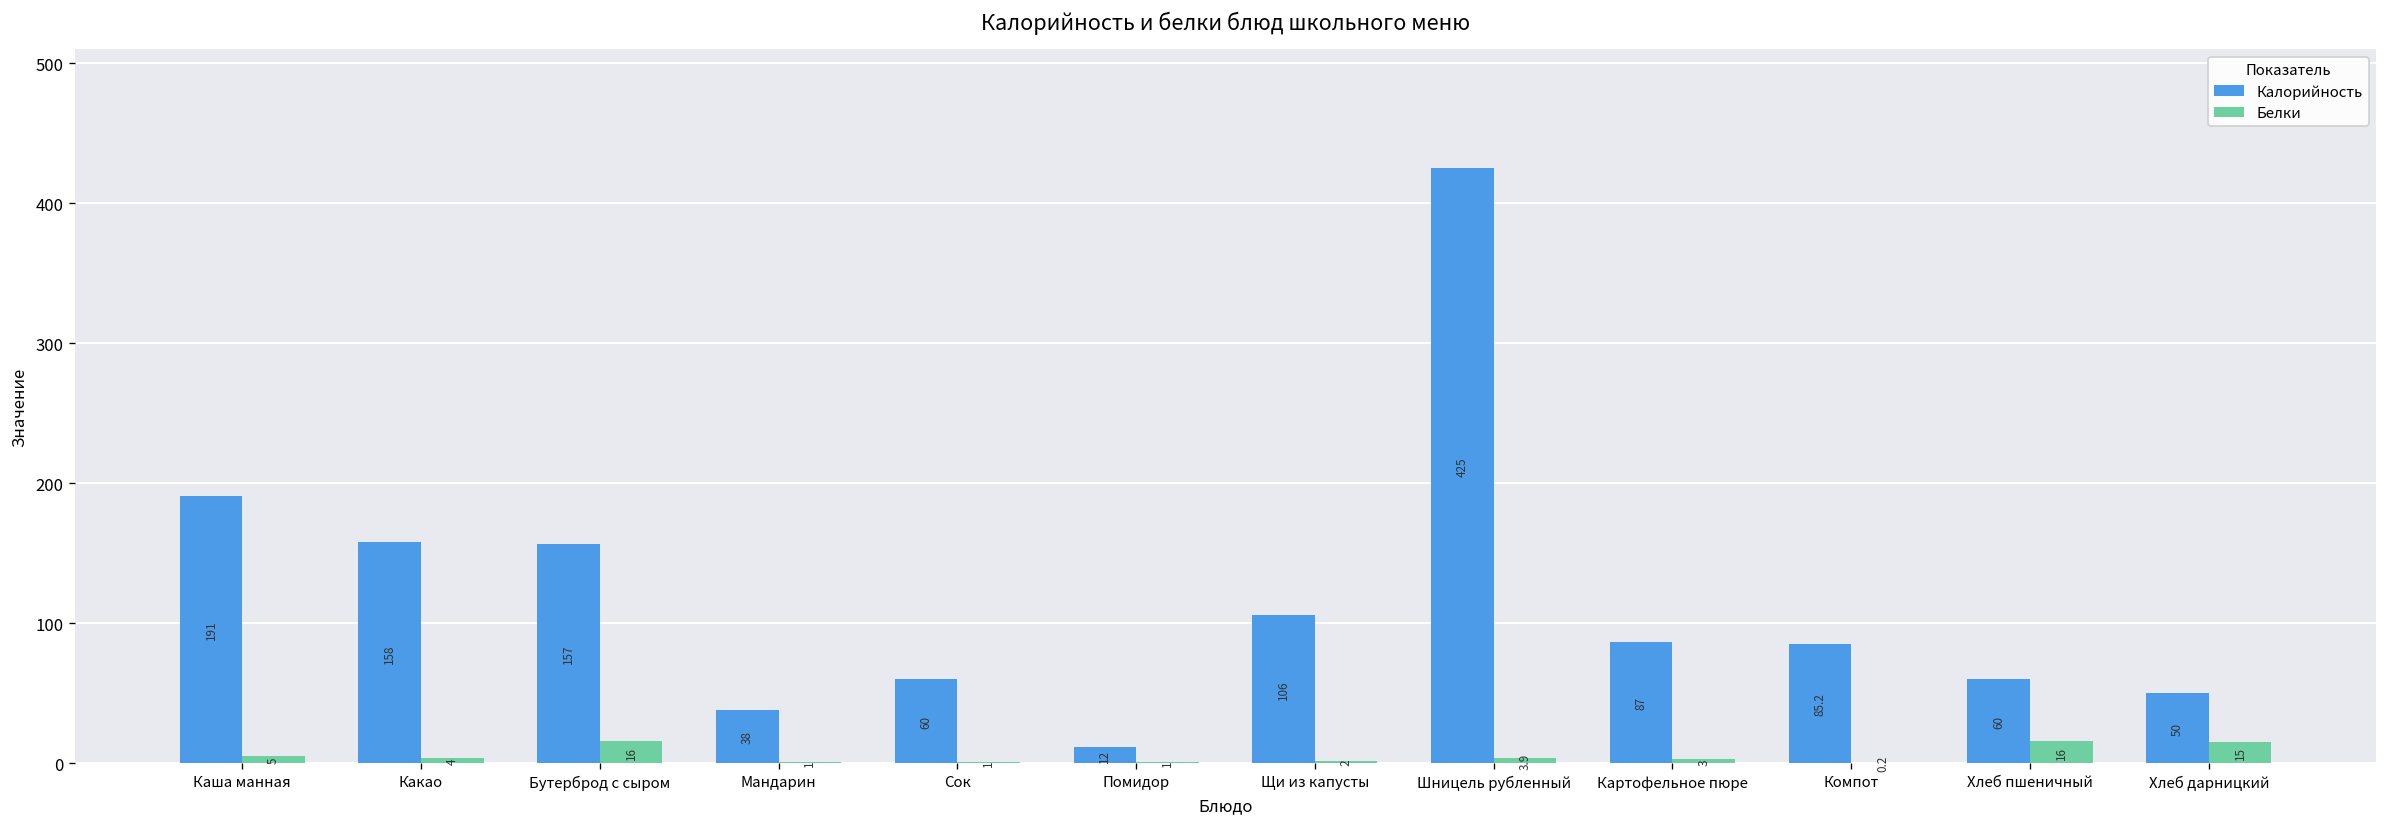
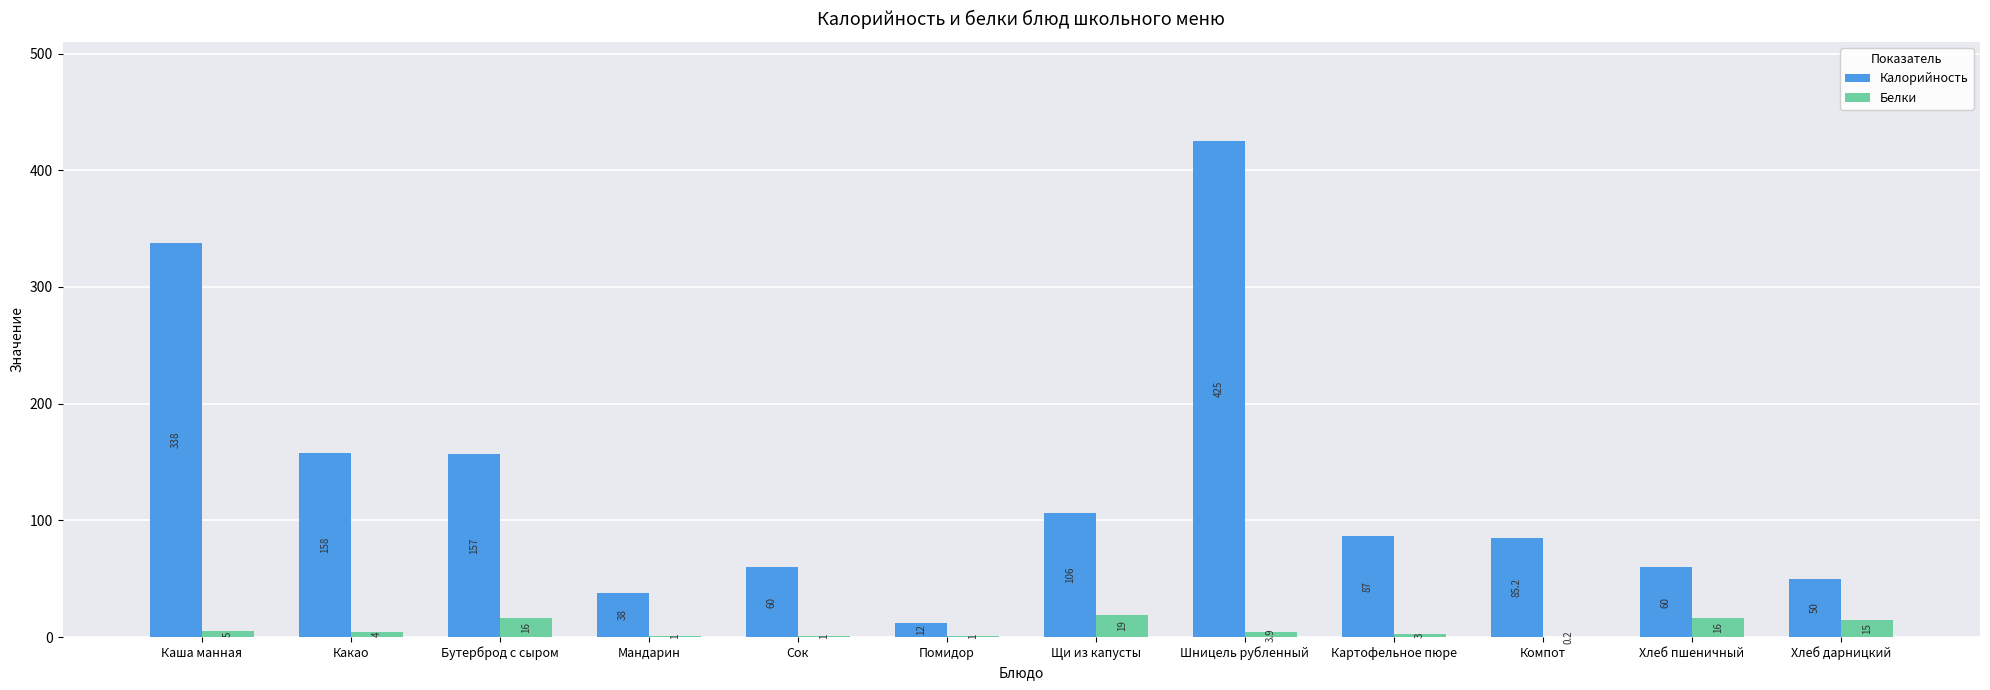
Калорийность, Каша манная: 191 -> 338
Белки, Щи из капусты: 2 -> 19
